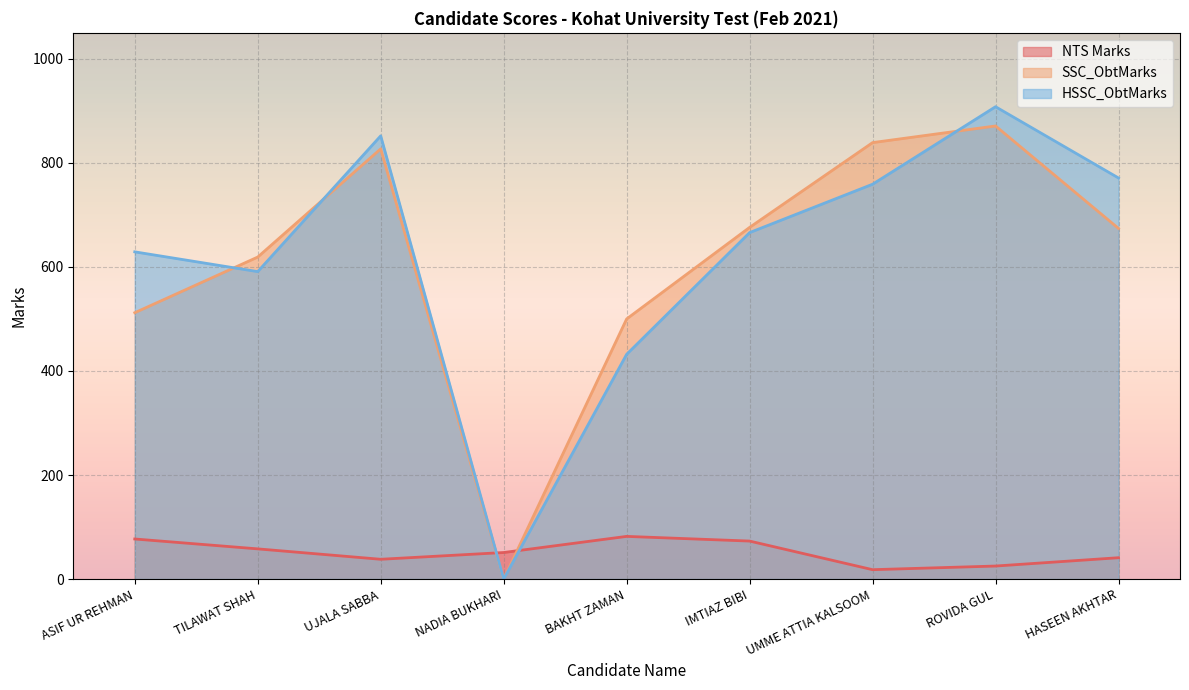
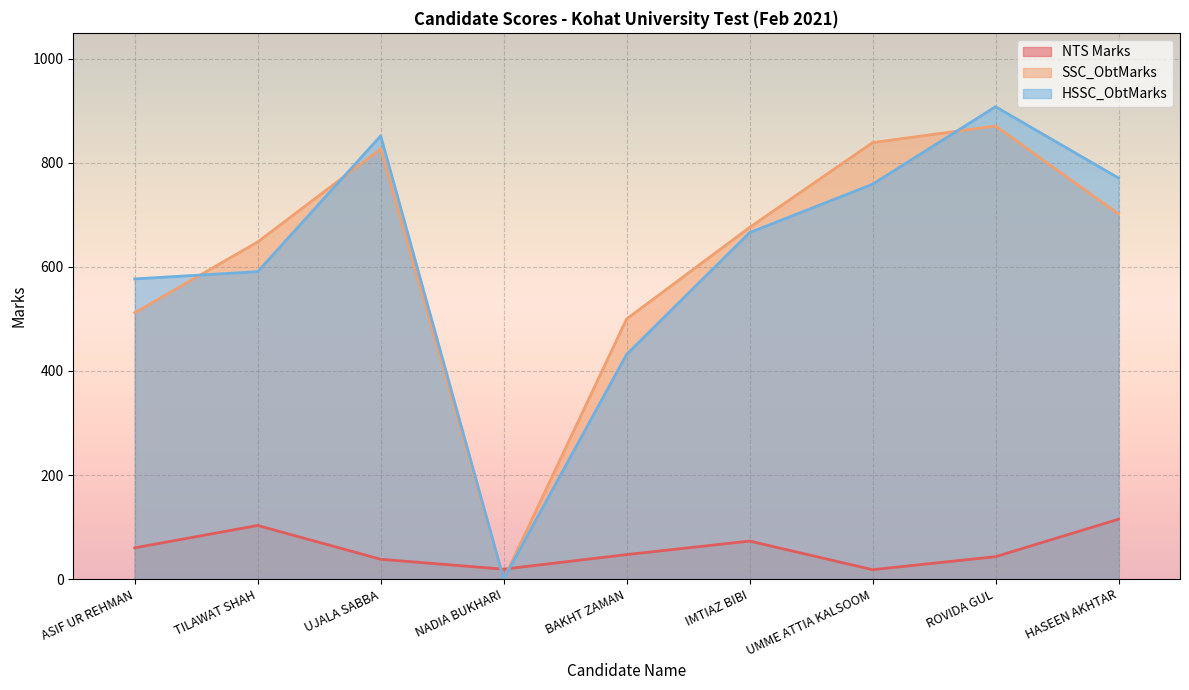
NTS Marks, ASIF UR REHMAN: 80 -> 60
HSSC_ObtMarks, ASIF UR REHMAN: 630 -> 580
NTS Marks, TILAWAT SHAH: 60 -> 100
SSC_ObtMarks, TILAWAT SHAH: 620 -> 650
NTS Marks, NADIA BUKHARI: 50 -> 20
NTS Marks, BAKHT ZAMAN: 80 -> 50
NTS Marks, ROVIDA GUL: 30 -> 40
NTS Marks, HASEEN AKHTAR: 40 -> 120
SSC_ObtMarks, HASEEN AKHTAR: 670 -> 700
